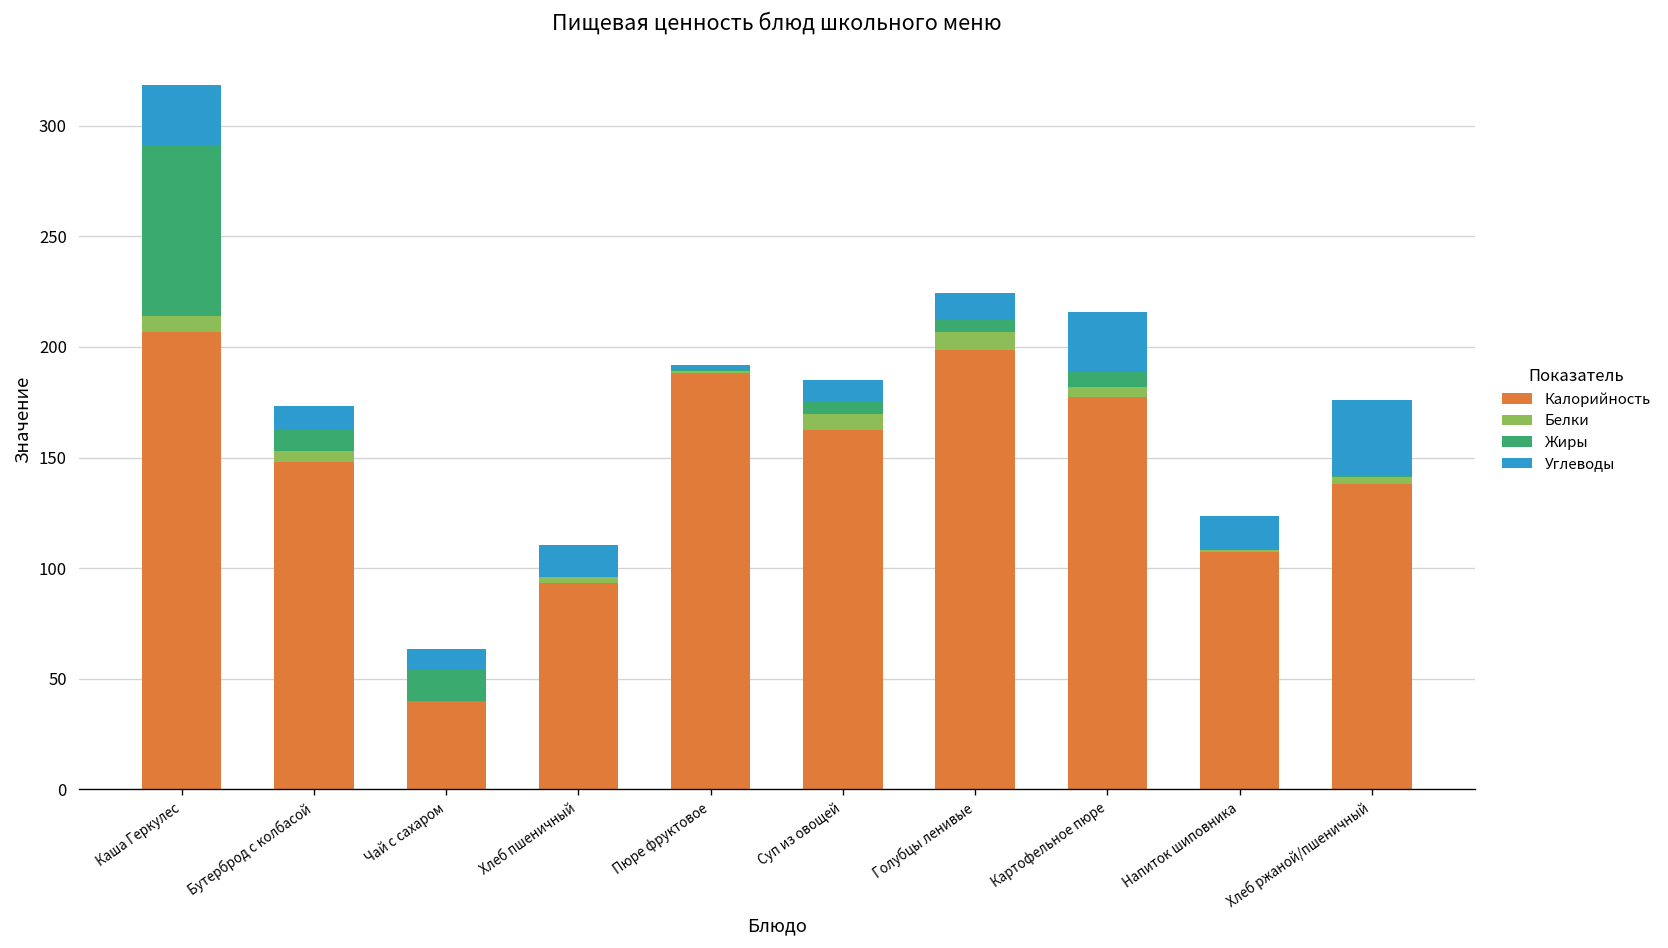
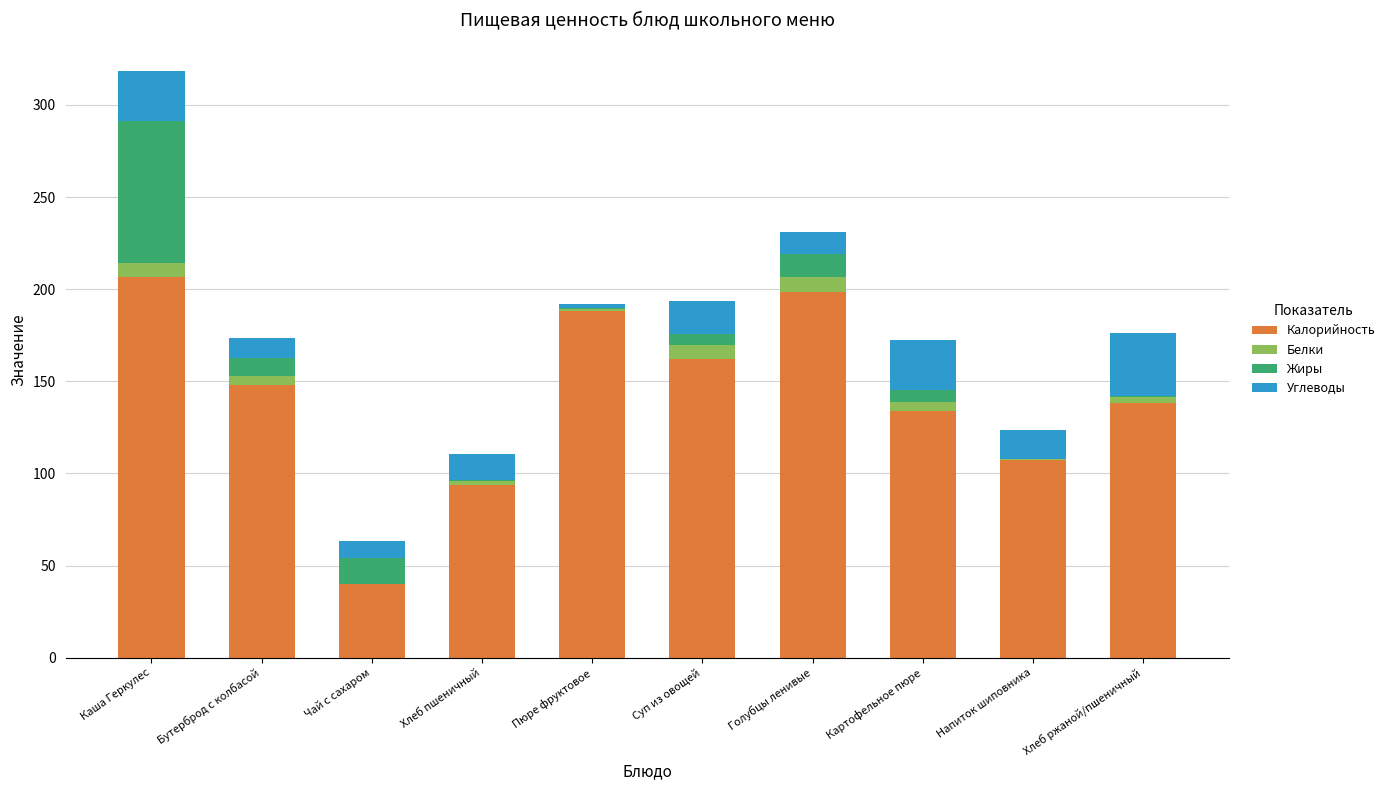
Углеводы, Суп из овощей: 9 -> 18
Жиры, Голубцы ленивые: 6 -> 12
Калорийность, Картофельное пюре: 177 -> 134
